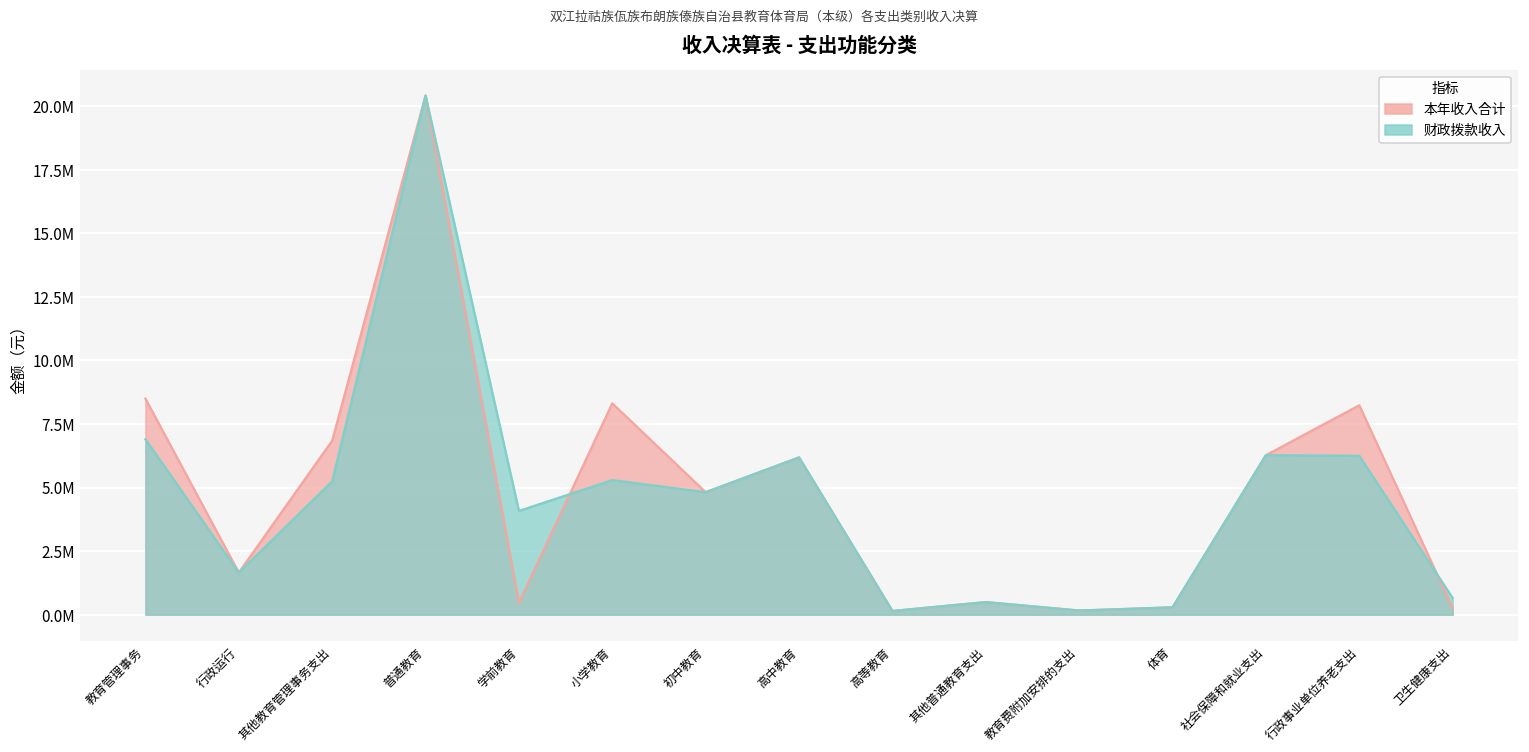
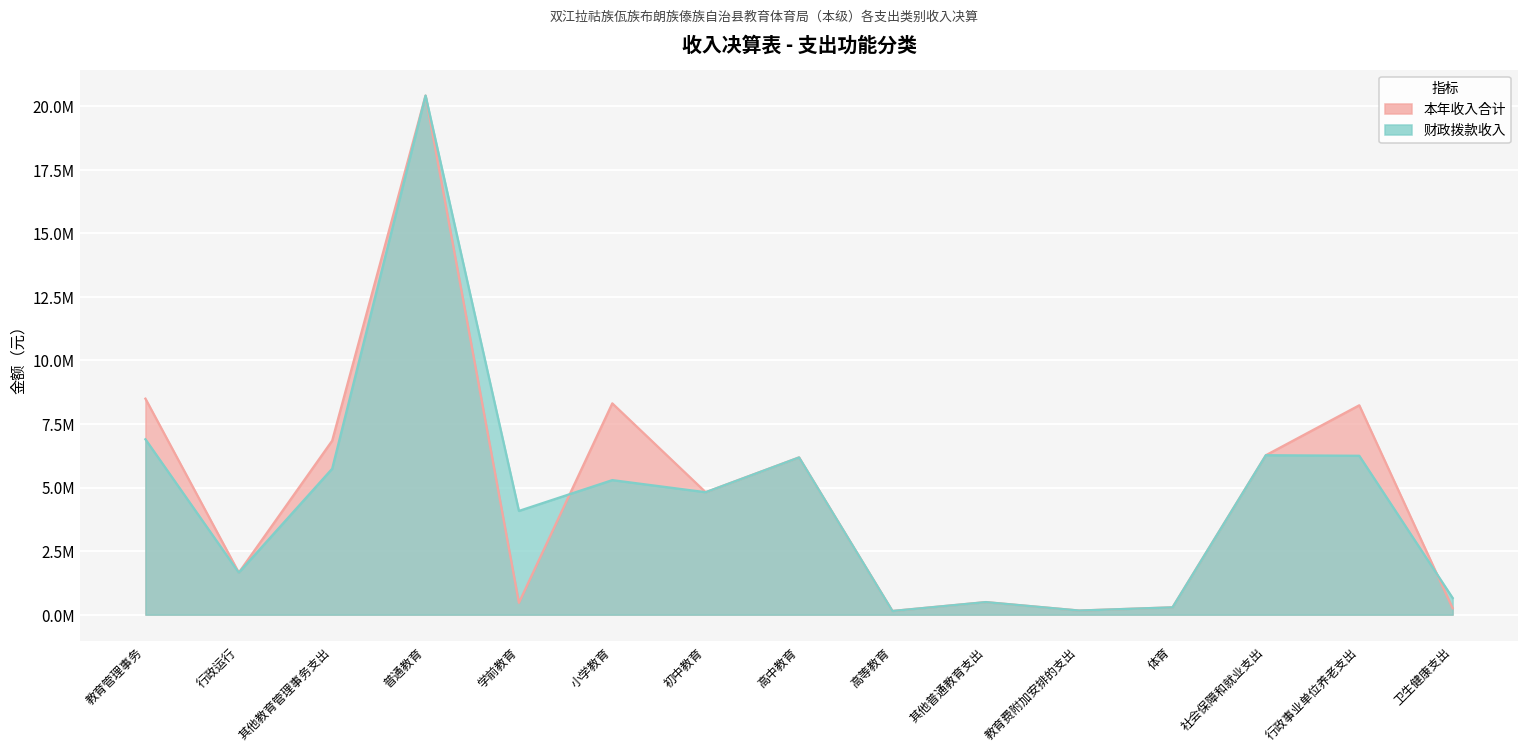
财政拨款收入, 其他教育管理事务支出: 5200000 -> 5700000
